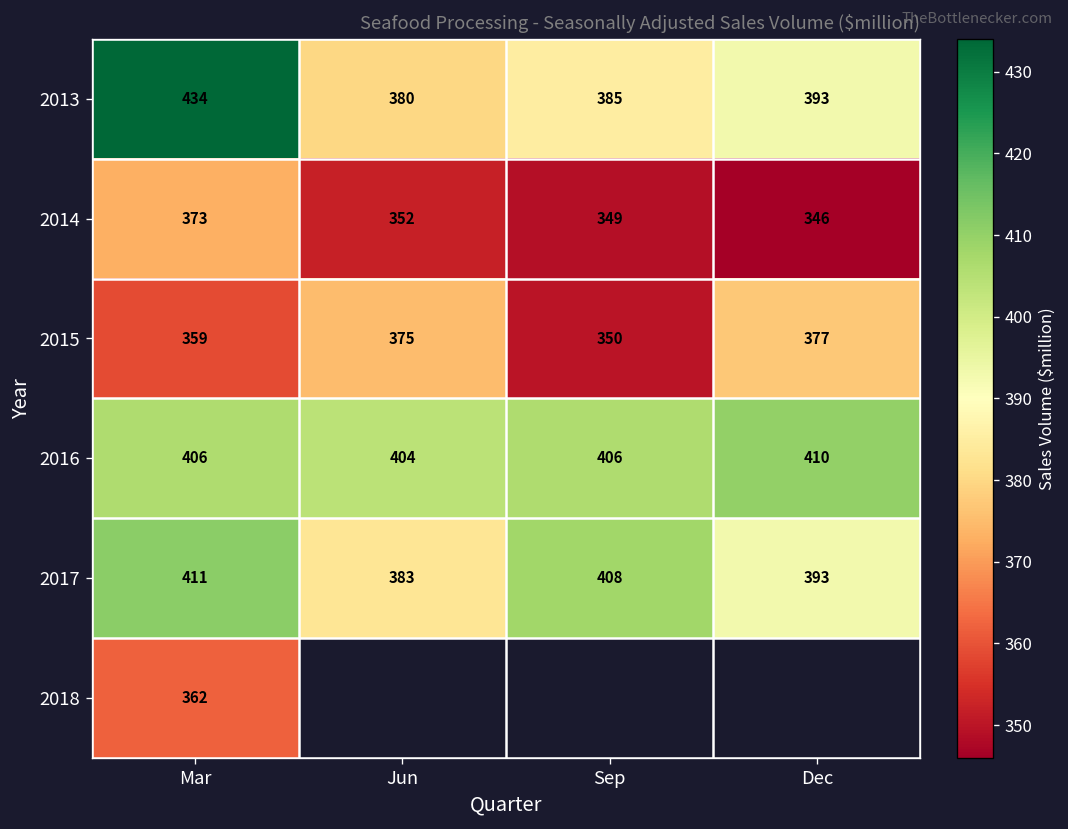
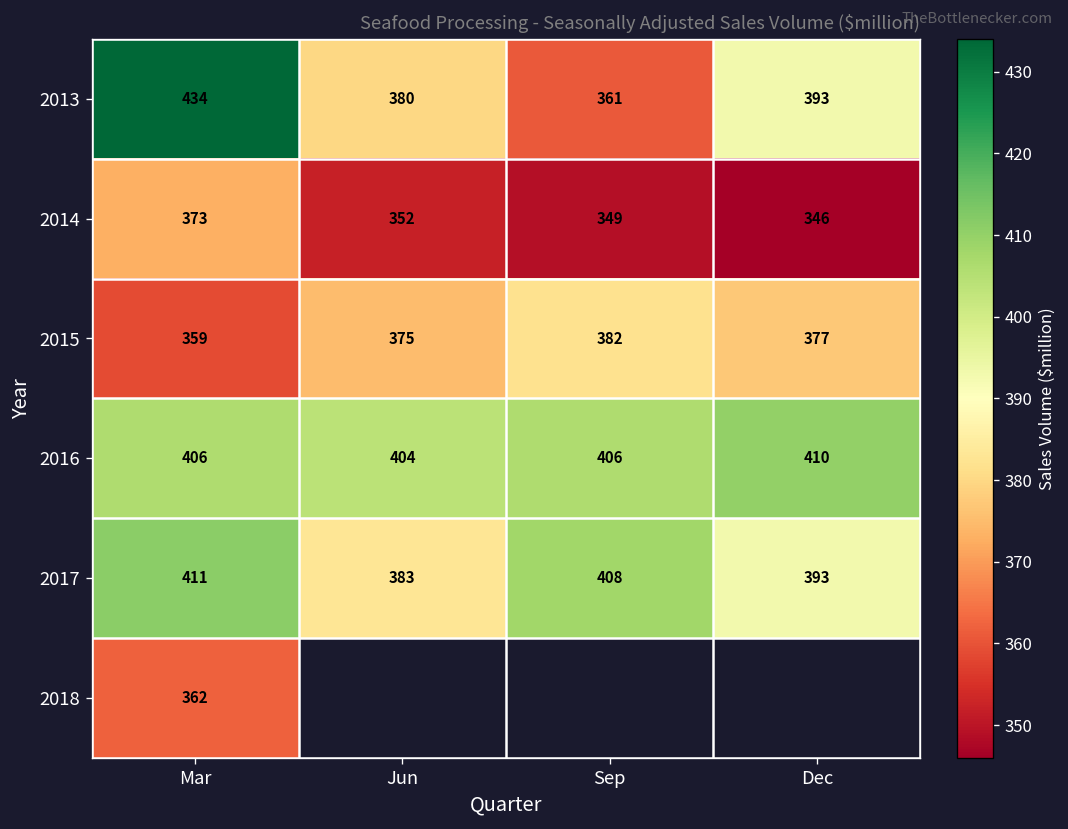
2013, Sep: 385 -> 361
2015, Sep: 350 -> 382
